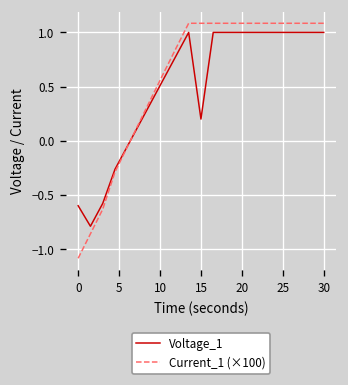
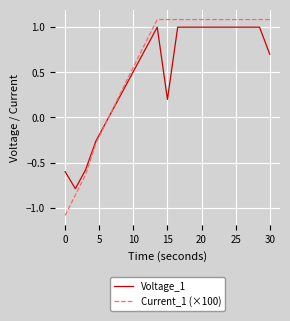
Voltage_1, 30: 1.0 -> 0.7
